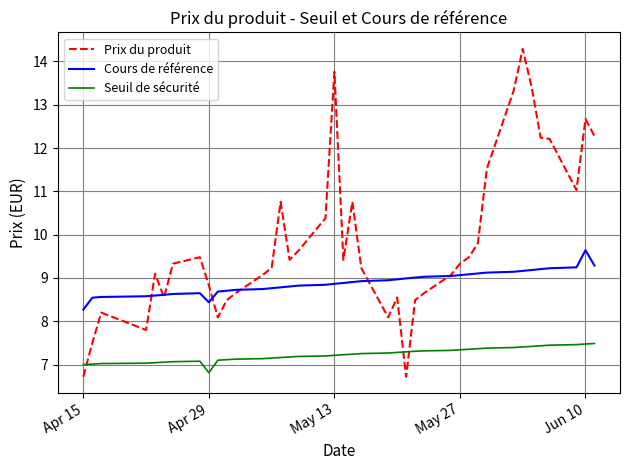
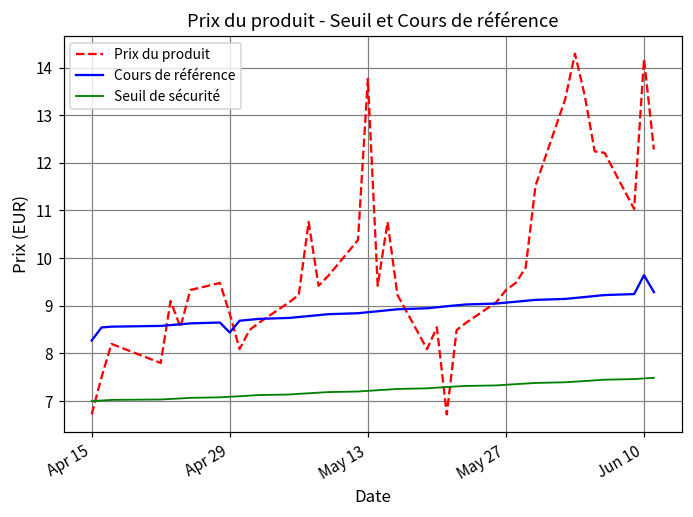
Seuil de sécurité, Apr 29: 6.8 -> 7.1
Prix du produit, Jun 10: 12.7 -> 14.2
